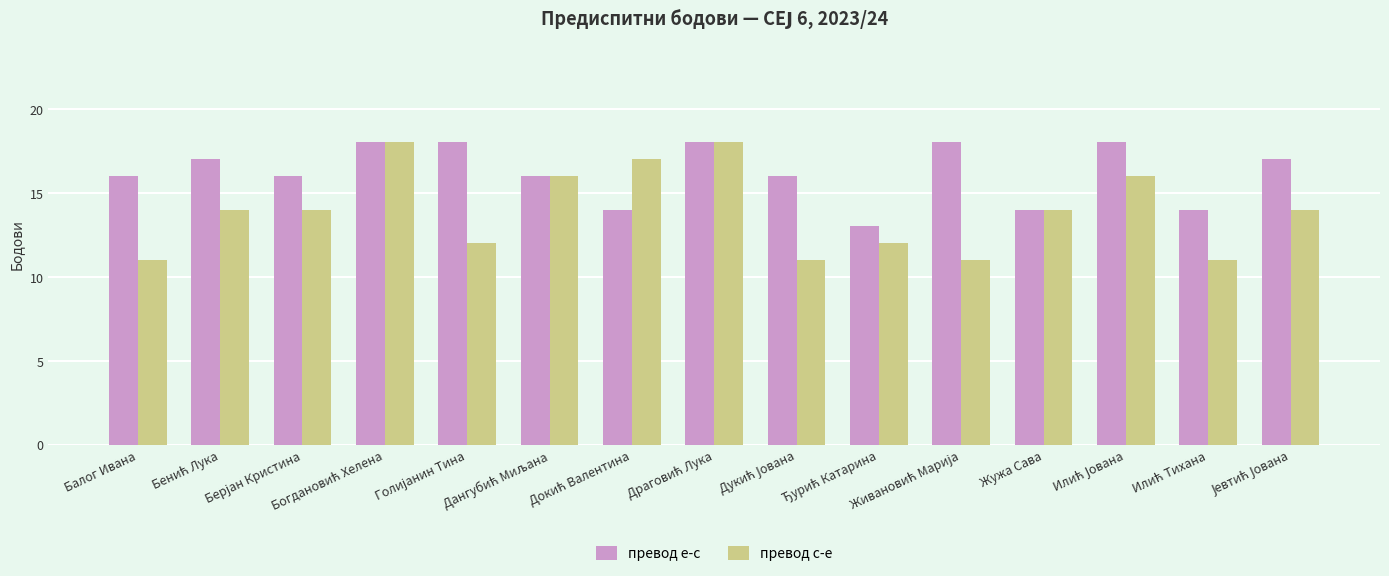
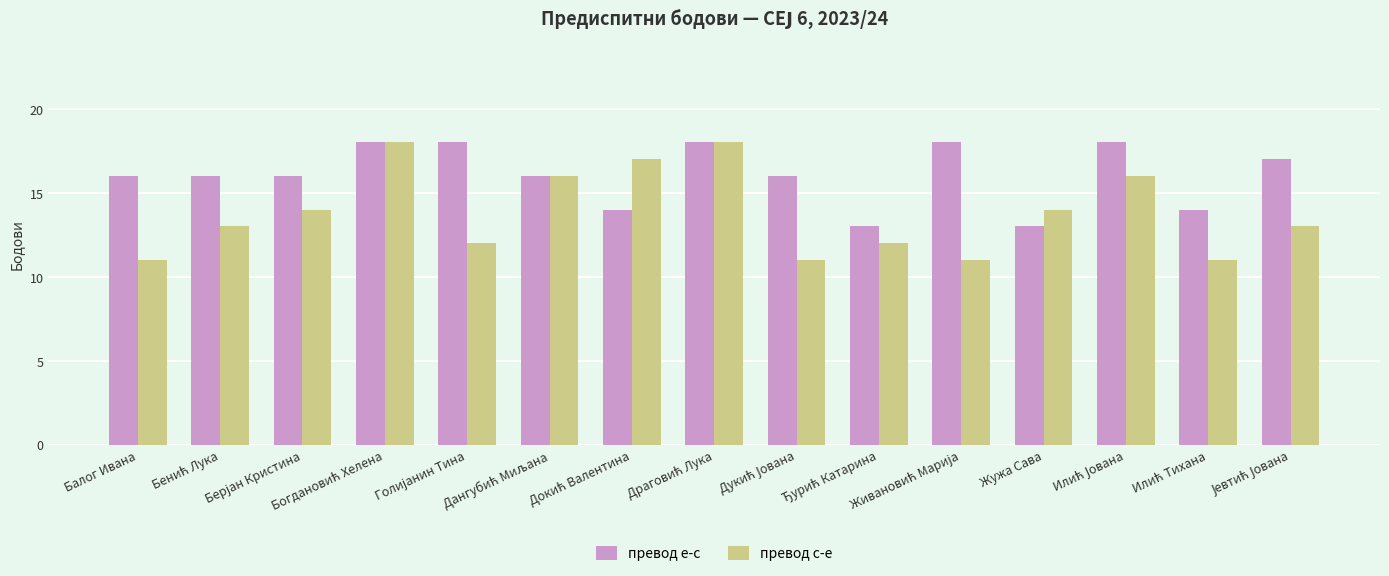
превод е-с, Бенић Лука: 17 -> 16
превод с-е, Бенић Лука: 14 -> 13
превод е-с, Жужа Сава: 14 -> 13
превод с-е, Јевтић Јована: 14 -> 13
